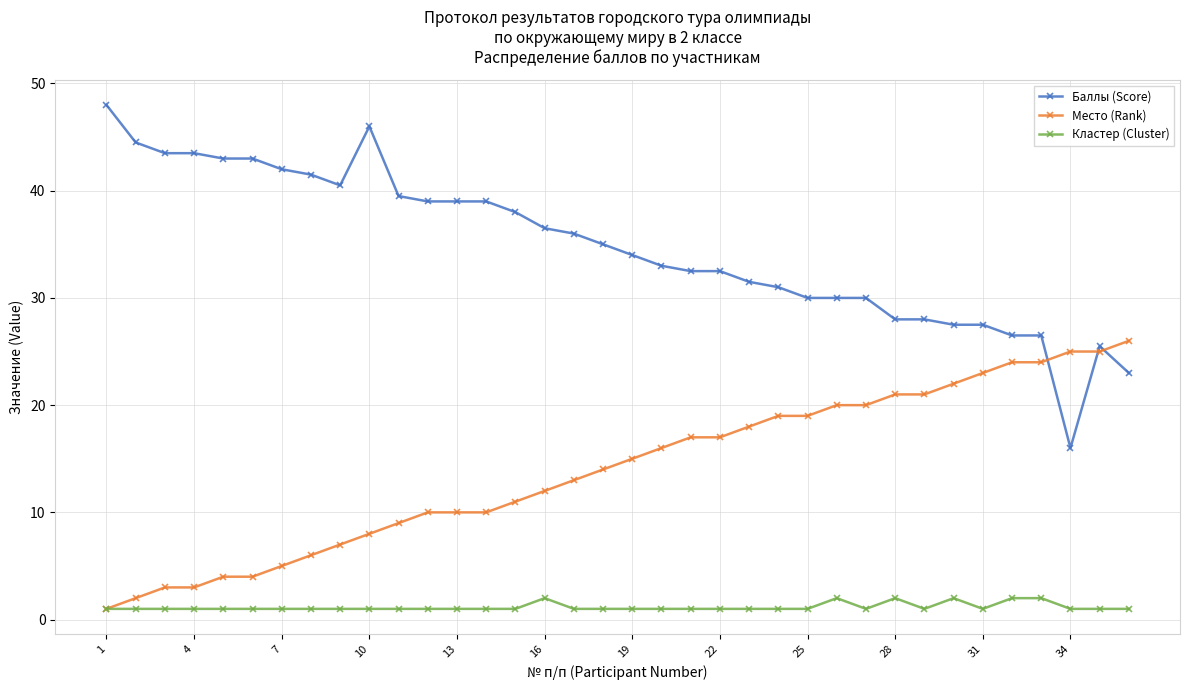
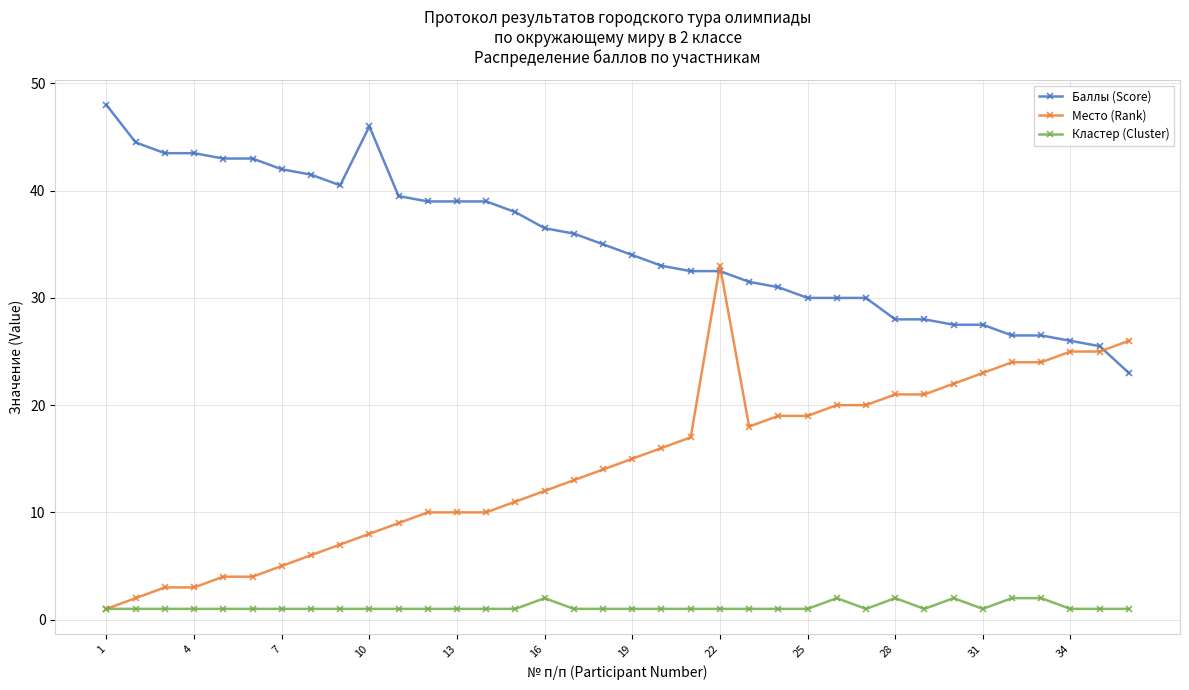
Место (Rank), 22: 17 -> 33
Баллы (Score), 34: 16 -> 26
